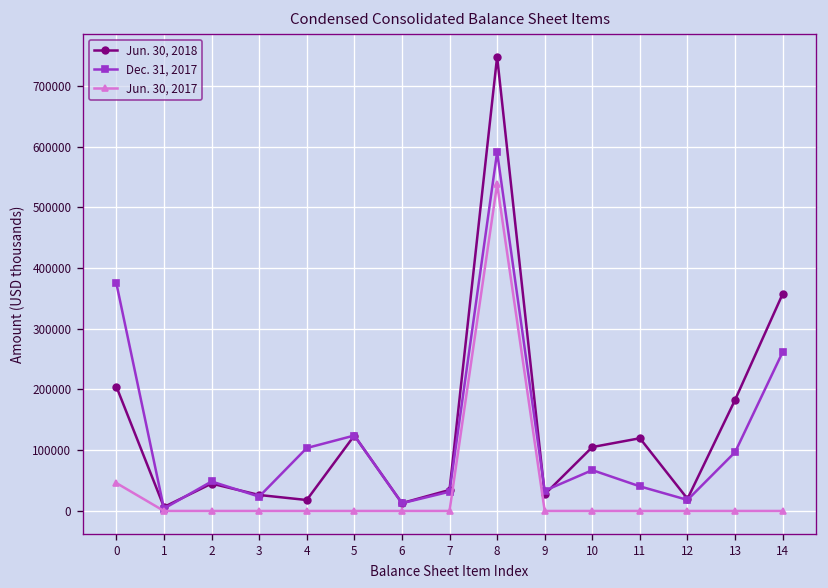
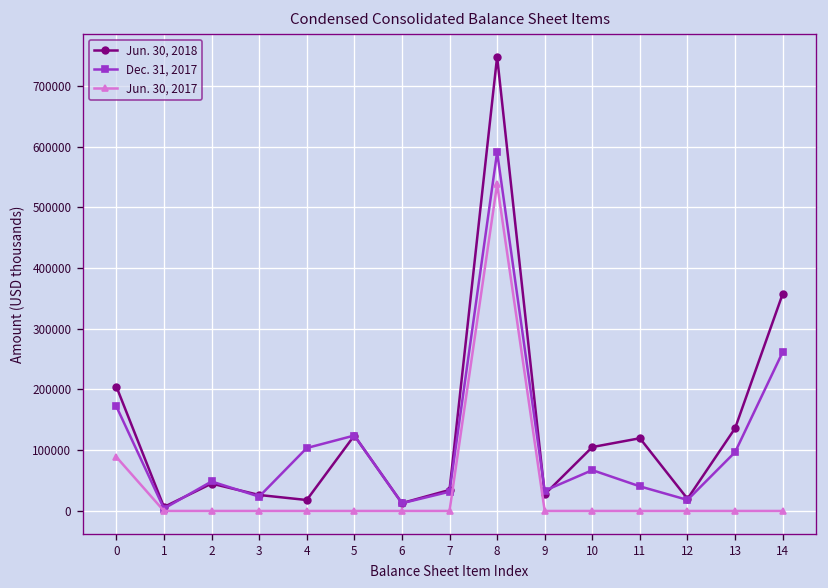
Dec. 31, 2017, 0: 370000 -> 170000
Jun. 30, 2017, 0: 50000 -> 90000
Jun. 30, 2018, 13: 180000 -> 140000
